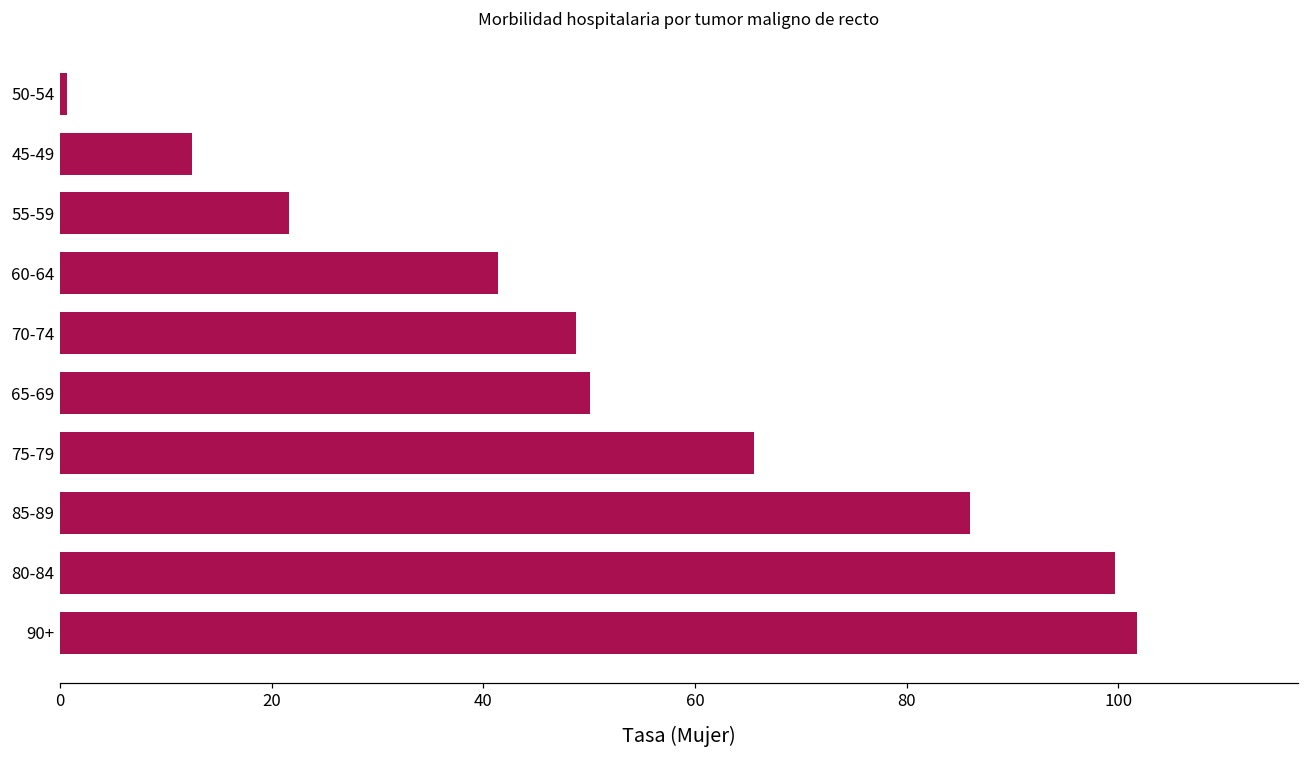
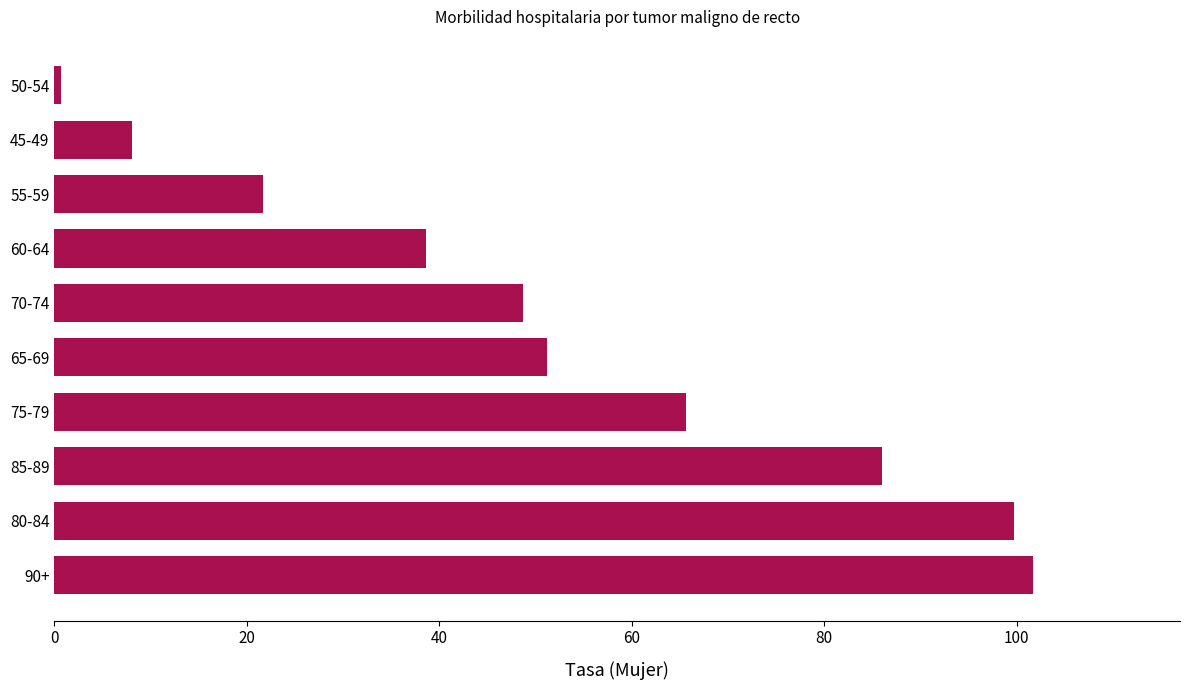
45-49: 13 -> 8
60-64: 41 -> 39
65-69: 50 -> 51
